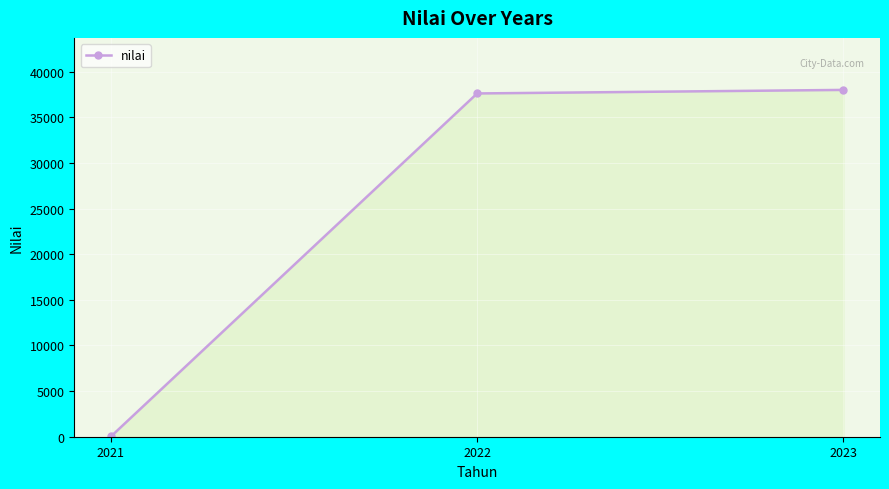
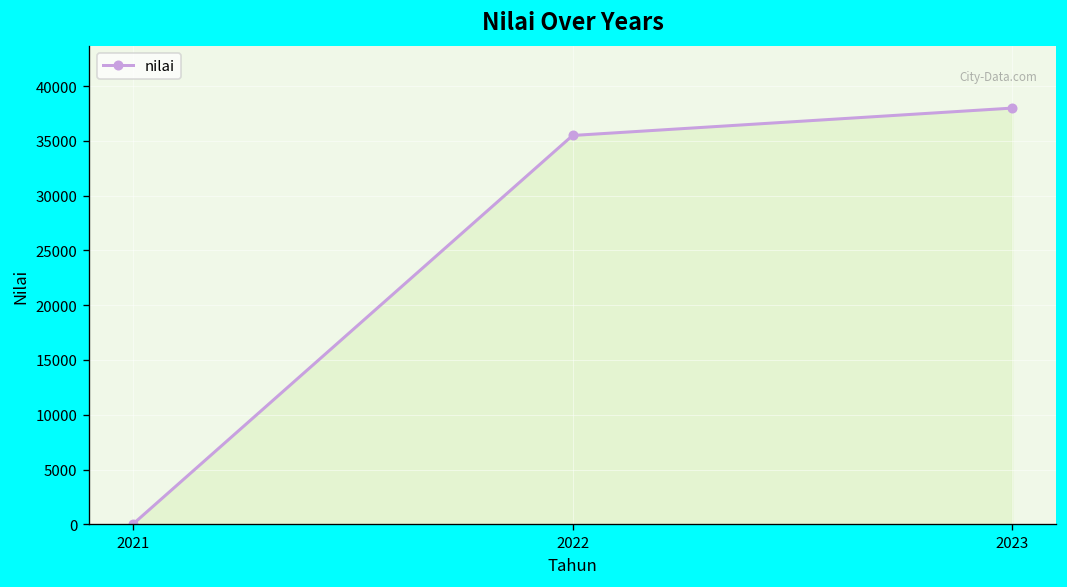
2022: 38000 -> 36000
